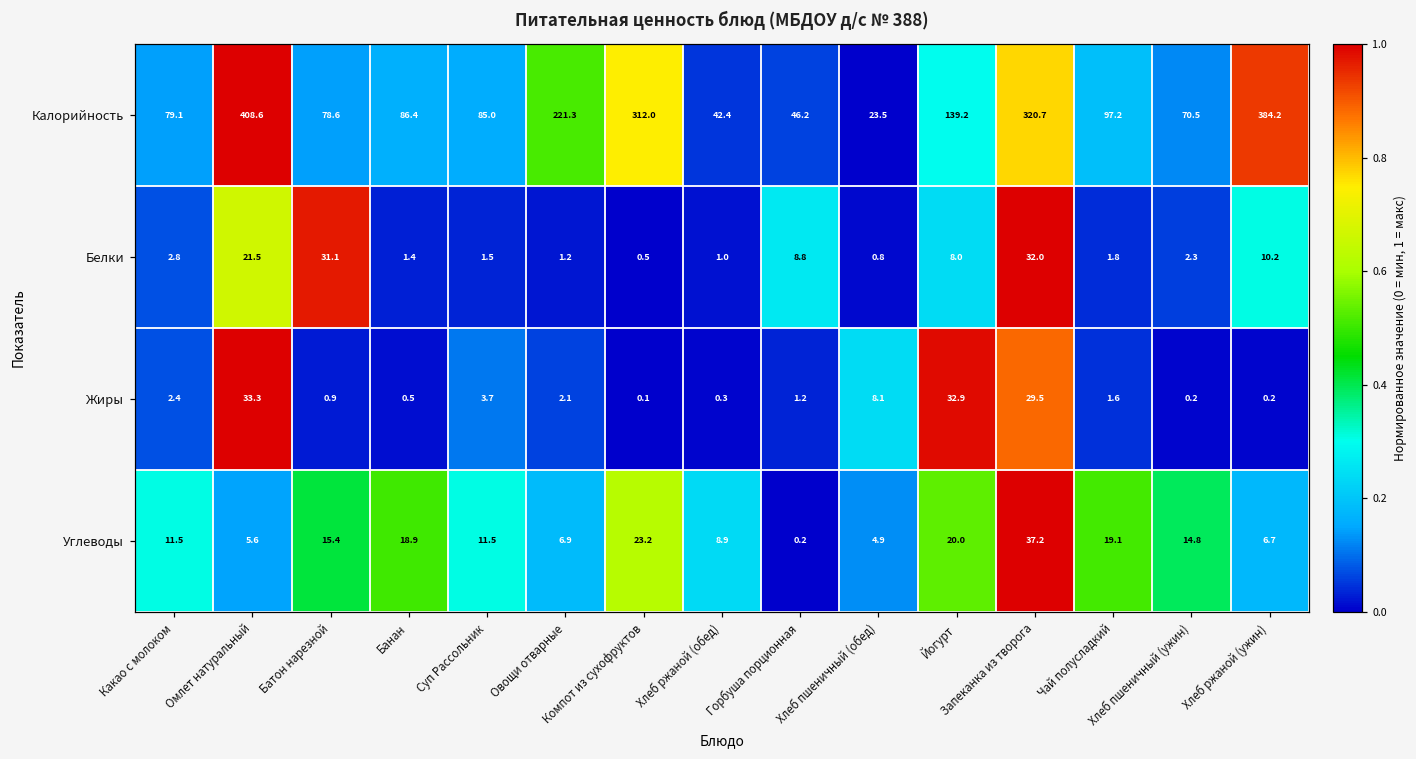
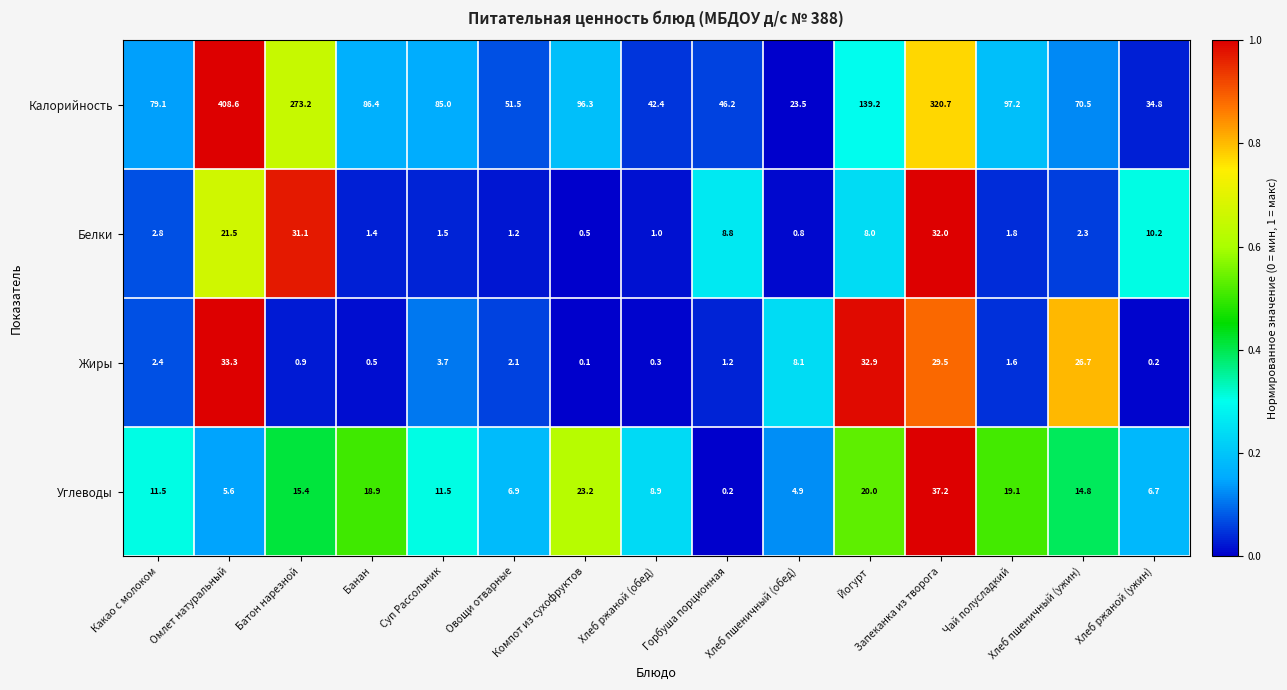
Калорийность, Батон нарезной: 78.6 -> 273.2
Калорийность, Овощи отварные: 221.3 -> 51.5
Калорийность, Компот из сухофруктов: 312.0 -> 96.3
Калорийность, Хлеб ржаной (ужин): 384.2 -> 34.8
Жиры, Хлеб пшеничный (ужин): 0.2 -> 26.7
